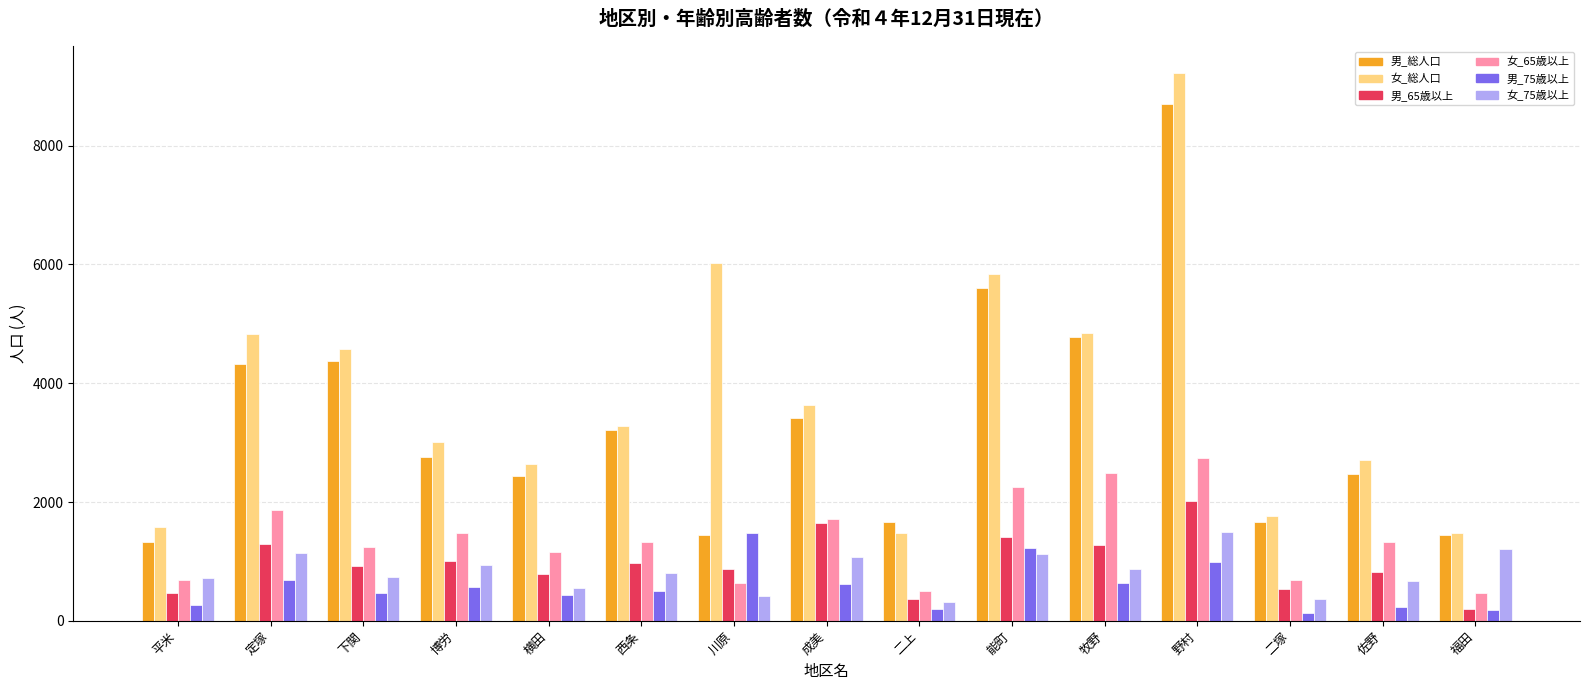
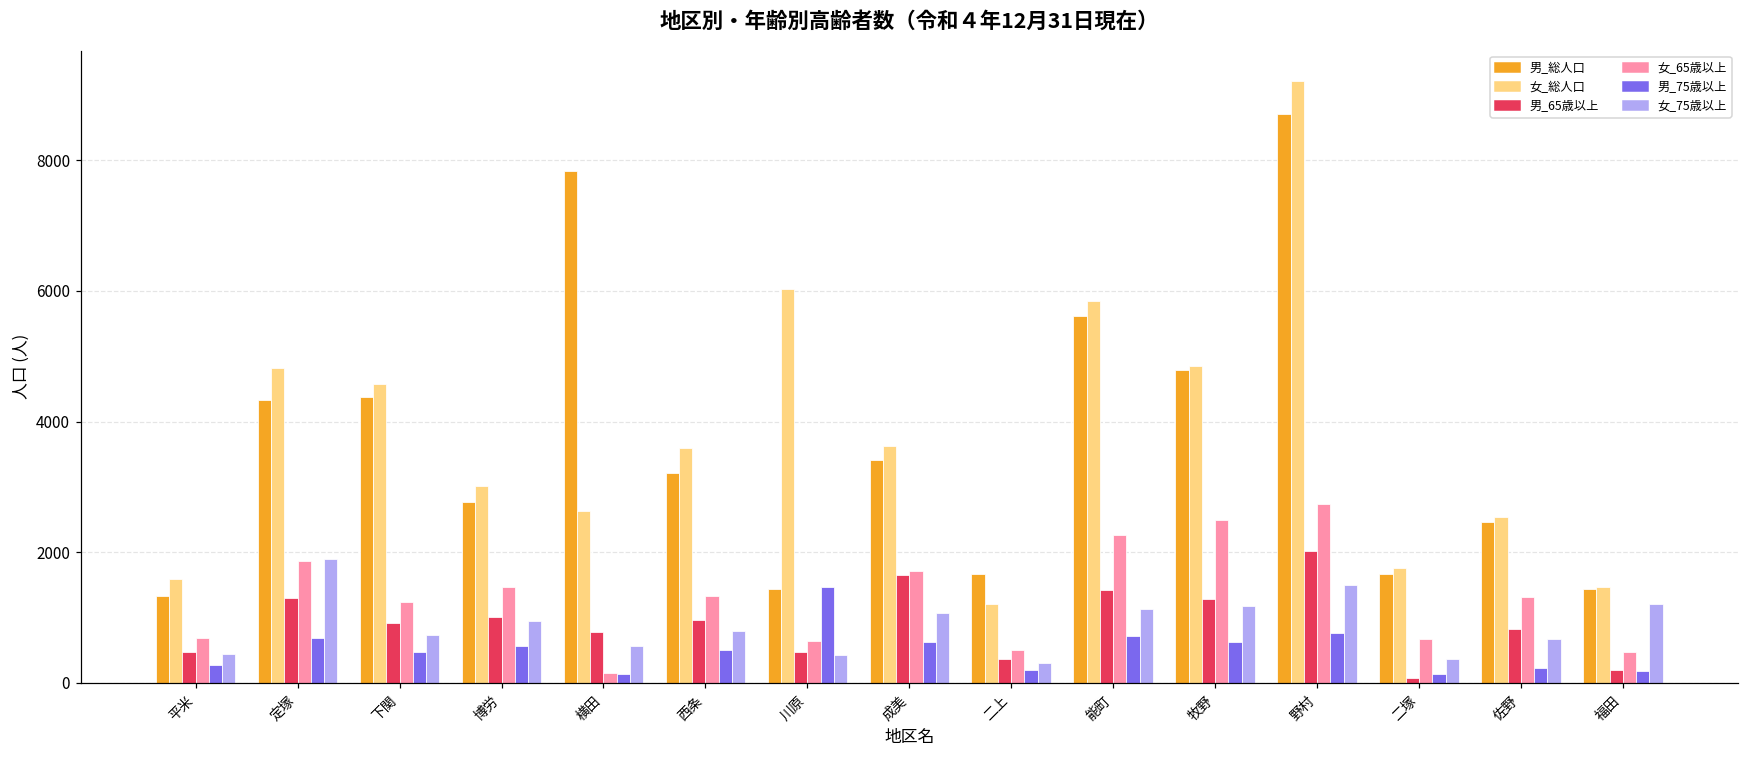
女_75歳以上, 平米: 700 -> 400
女_75歳以上, 定塚: 1100 -> 1900
男_総人口, 横田: 2400 -> 7800
女_65歳以上, 横田: 1200 -> 100
男_75歳以上, 横田: 400 -> 100
女_総人口, 西条: 3300 -> 3600
男_65歳以上, 川原: 900 -> 500
女_総人口, 二上: 1500 -> 1200
男_75歳以上, 能町: 1200 -> 700
女_75歳以上, 牧野: 900 -> 1200
男_75歳以上, 野村: 1000 -> 800
男_65歳以上, 二塚: 500 -> 100
女_総人口, 佐野: 2700 -> 2500
